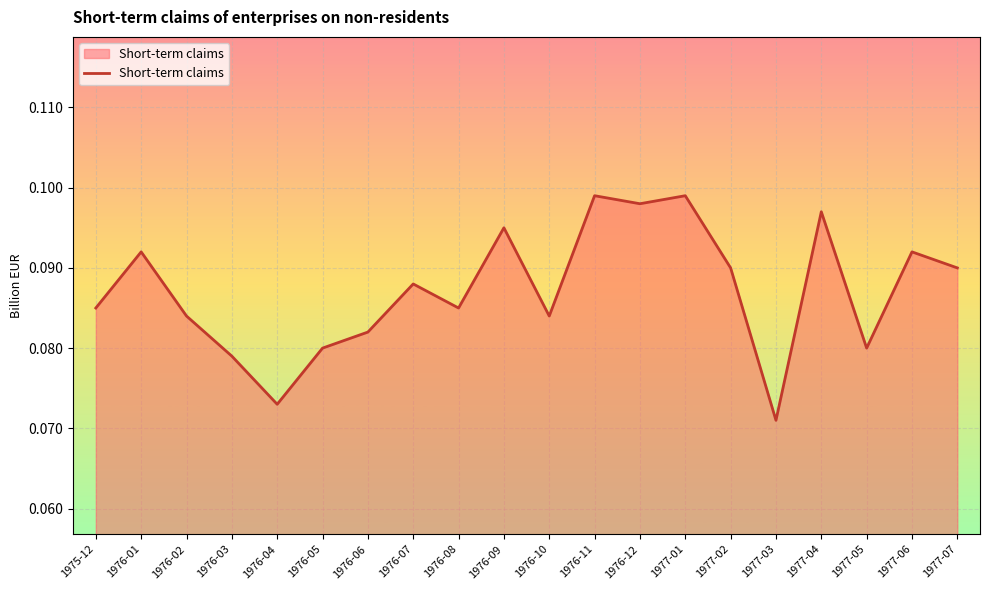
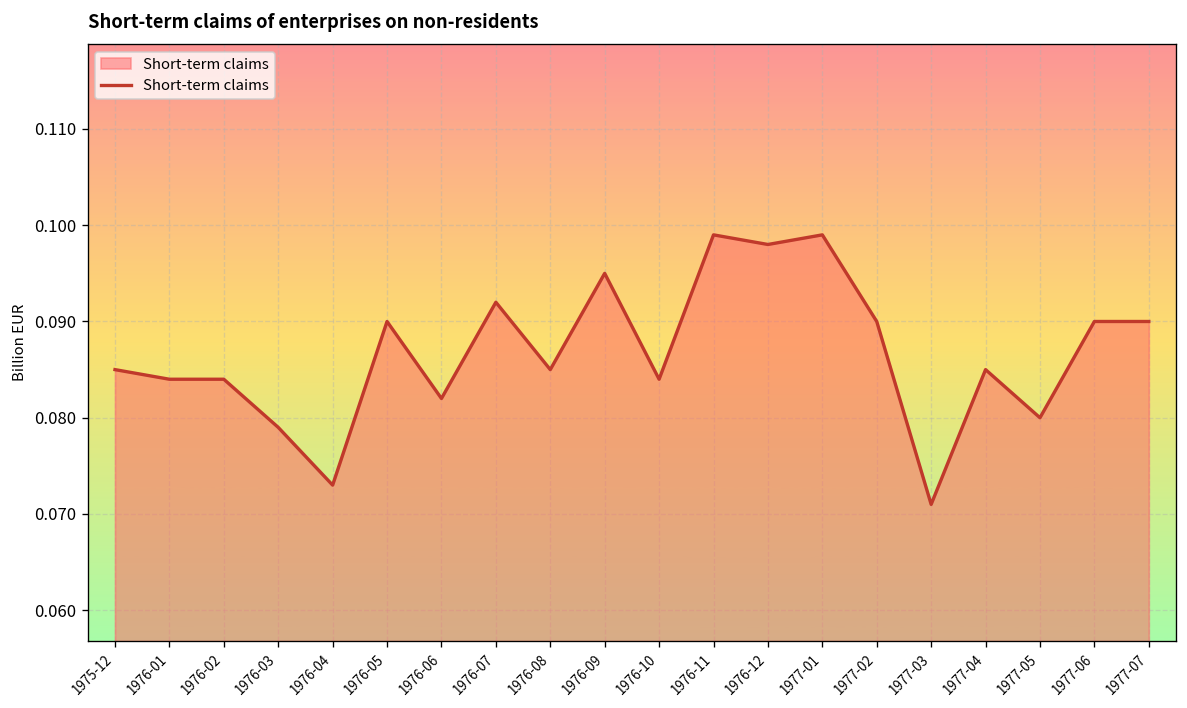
1976-01: 0.092 -> 0.084
1976-05: 0.08 -> 0.09
1976-07: 0.088 -> 0.092
1977-04: 0.097 -> 0.085
1977-06: 0.092 -> 0.090
